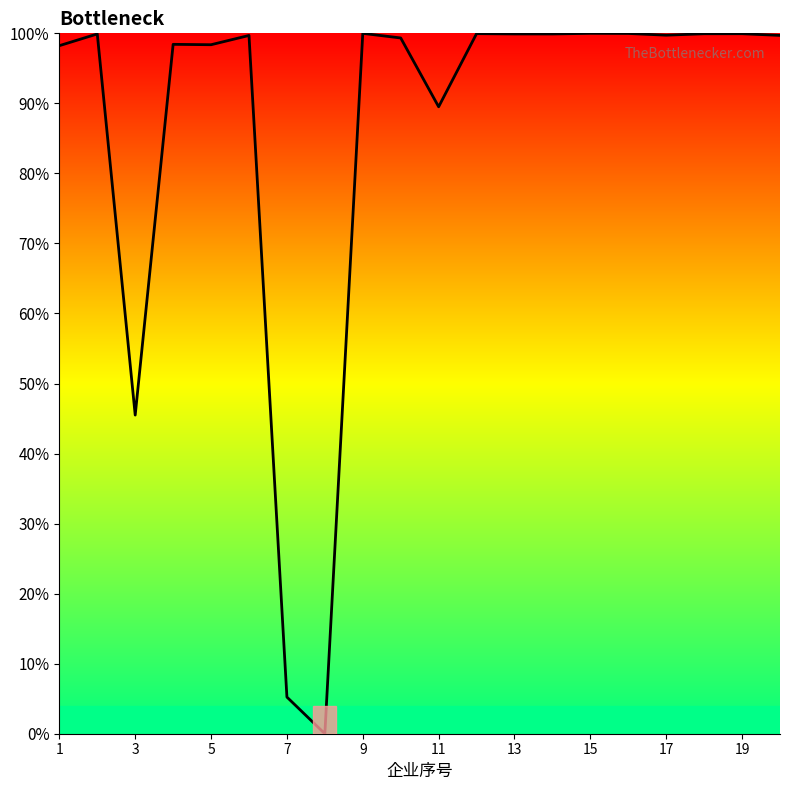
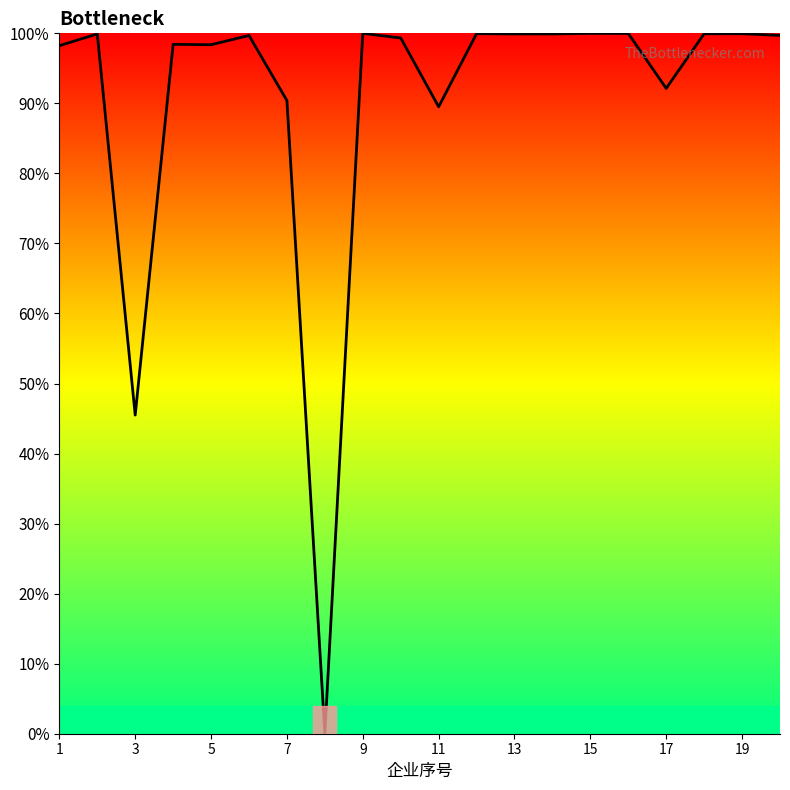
7: 5% -> 90%
17: 100% -> 92%
